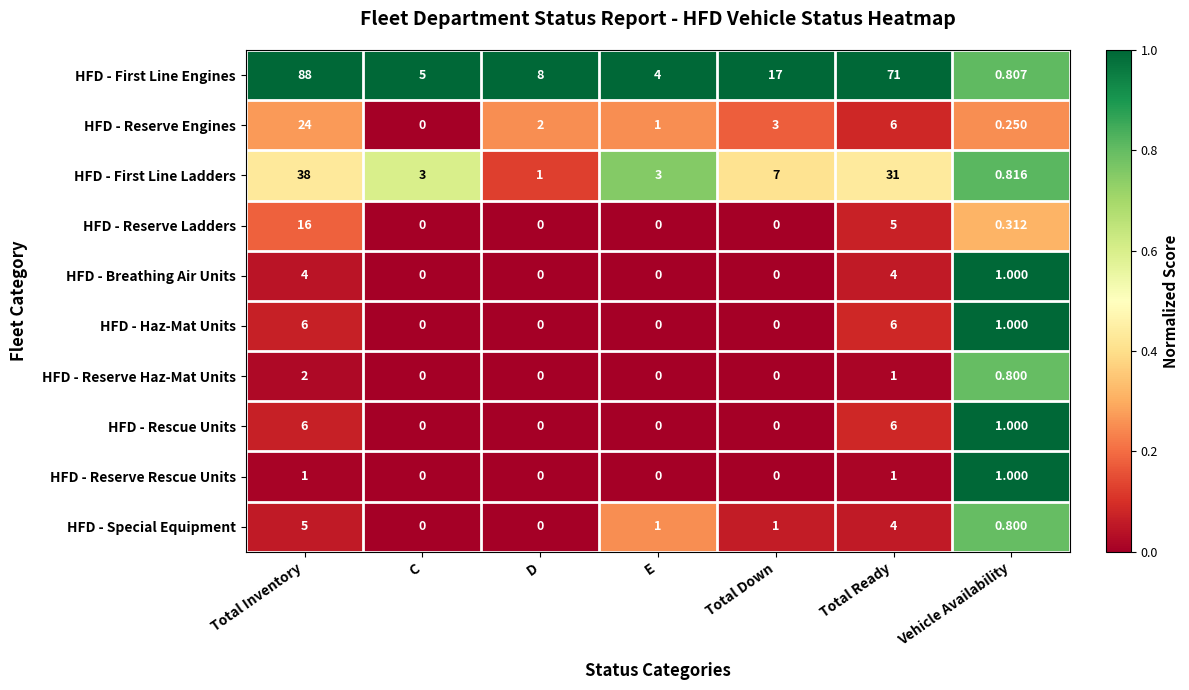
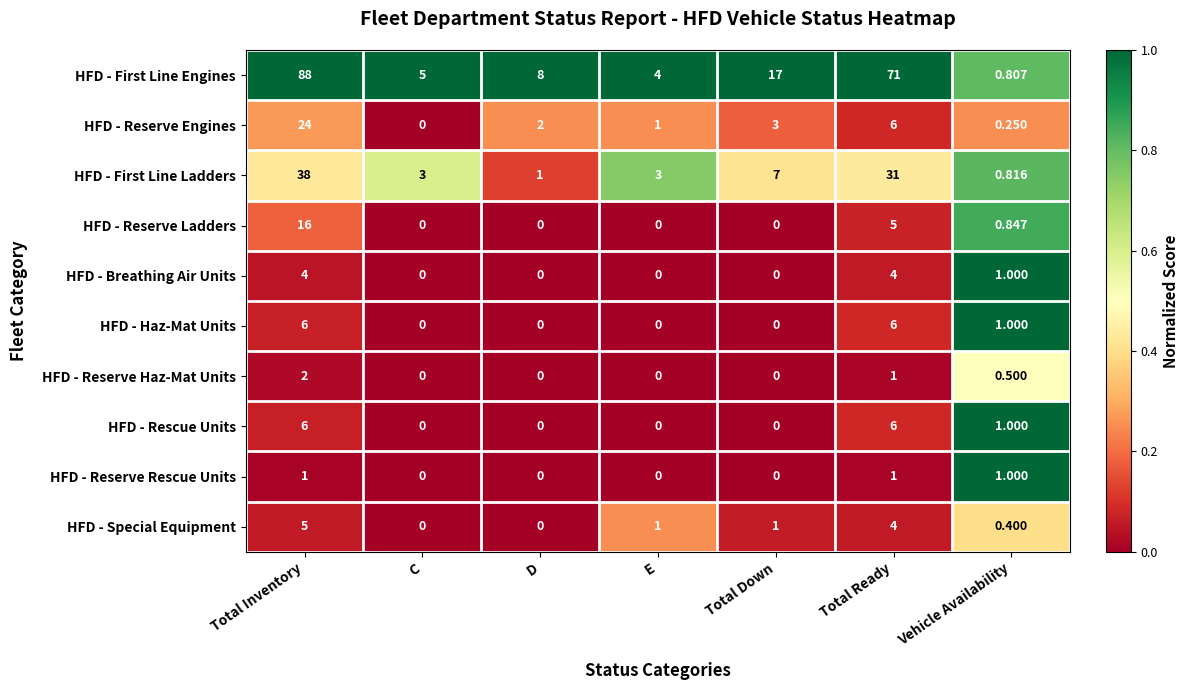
HFD - Reserve Ladders, Vehicle Availability: 0.312 -> 0.847
HFD - Reserve Haz-Mat Units, Vehicle Availability: 0.800 -> 0.500
HFD - Special Equipment, Vehicle Availability: 0.800 -> 0.400
